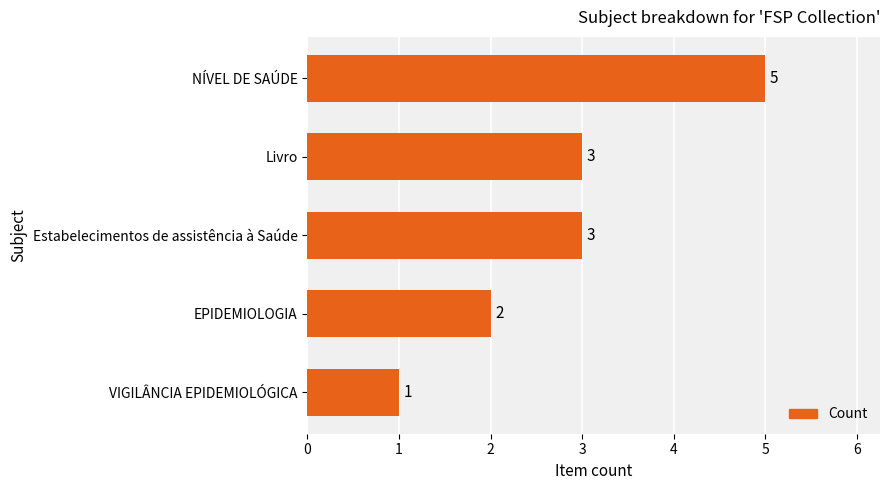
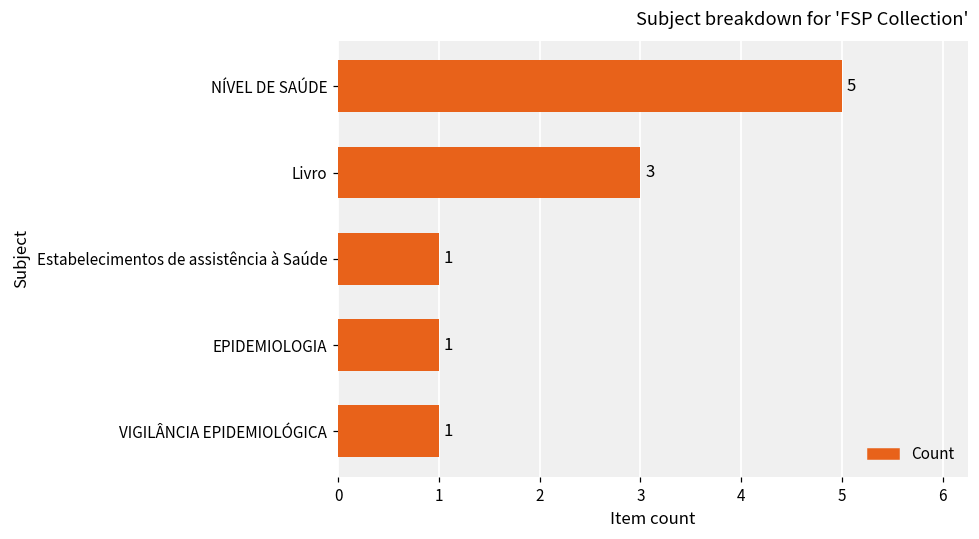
Estabelecimentos de assistência à Saúde: 3 -> 1
EPIDEMIOLOGIA: 2 -> 1
